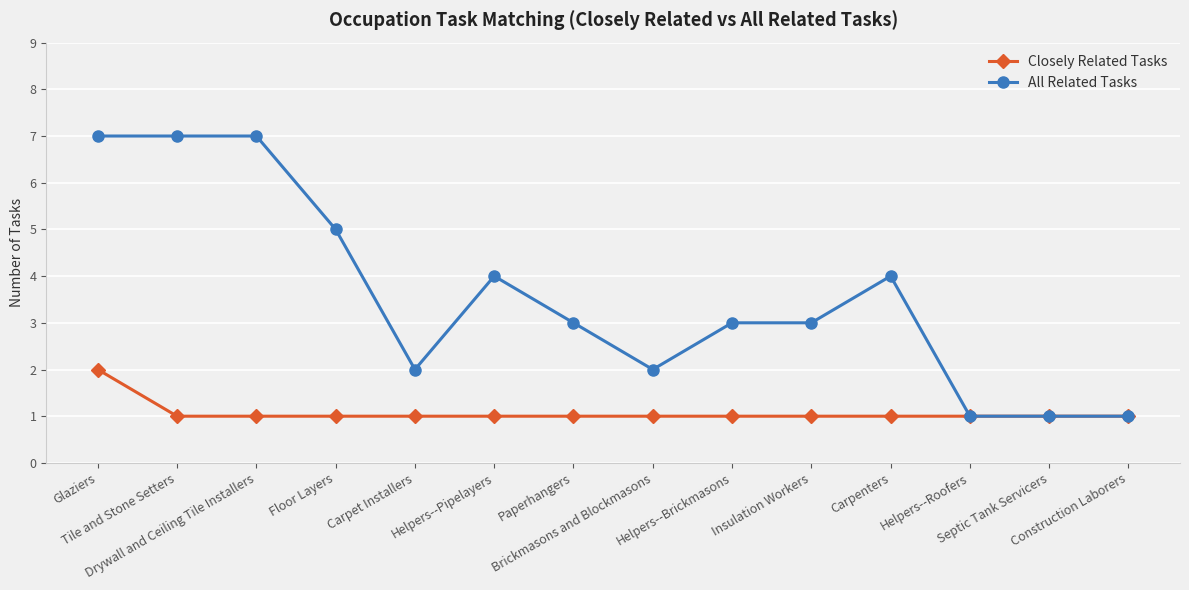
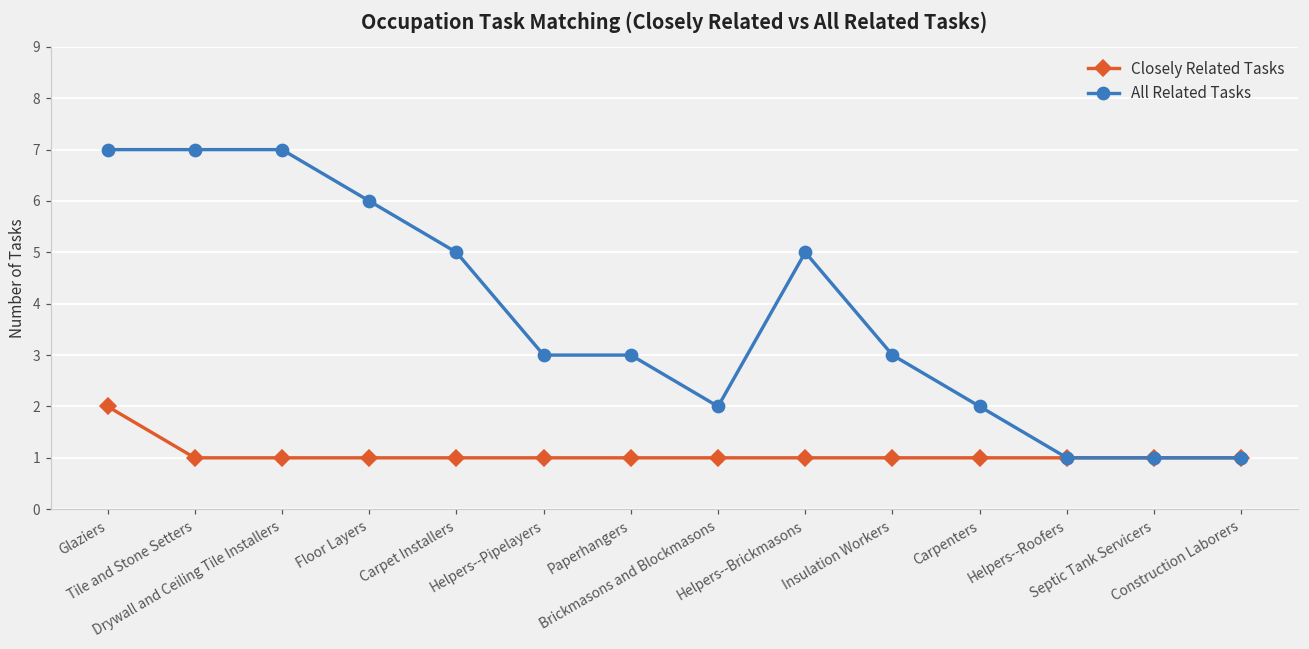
All Related Tasks, Floor Layers: 5 -> 6
All Related Tasks, Carpet Installers: 2 -> 5
All Related Tasks, Helpers--Pipelayers: 4 -> 3
All Related Tasks, Helpers--Brickmasons: 3 -> 5
All Related Tasks, Carpenters: 4 -> 2
